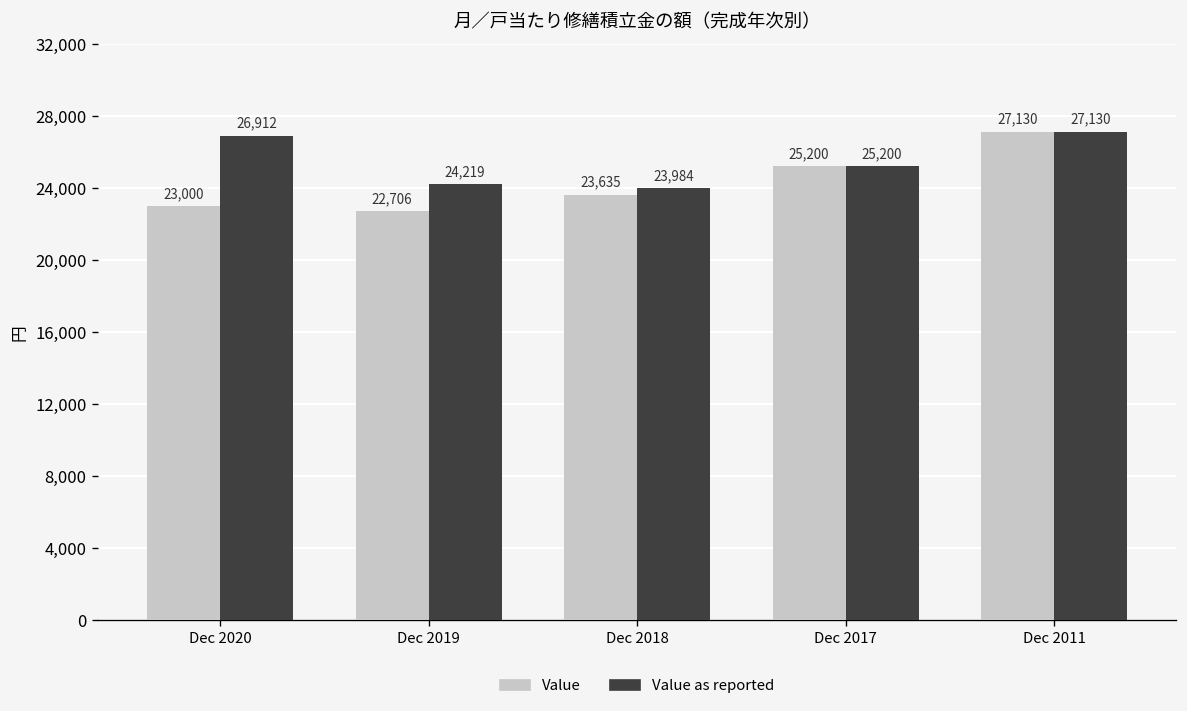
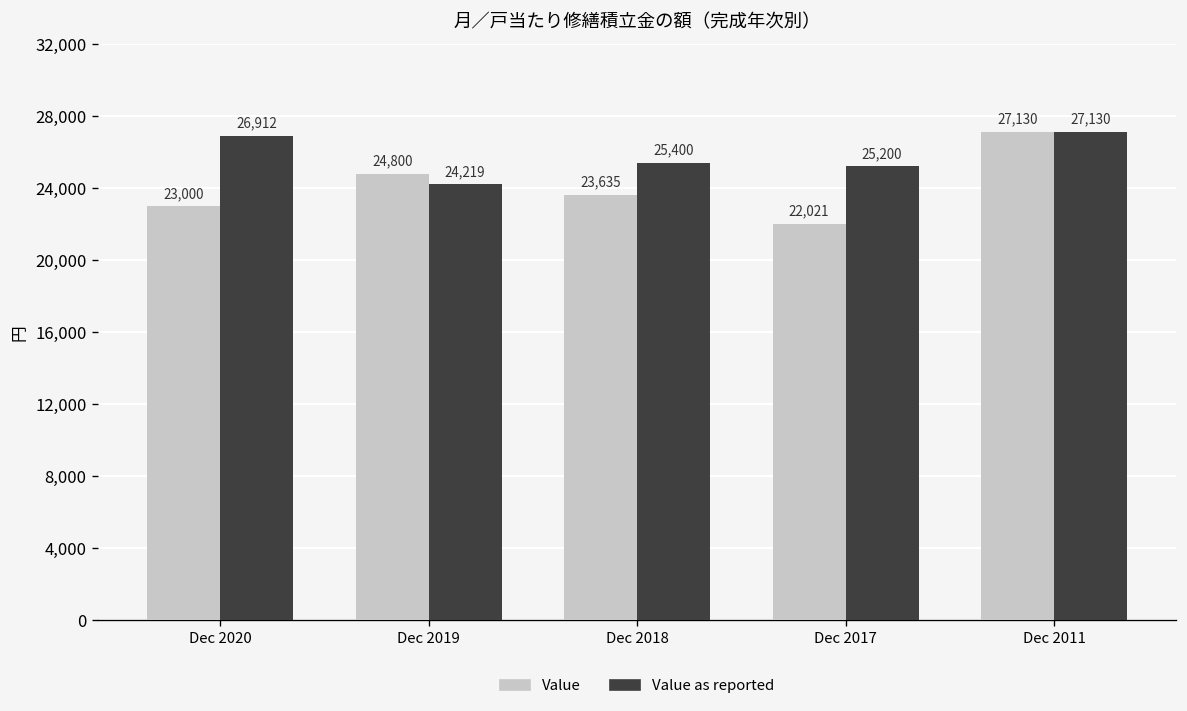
Value, Dec 2019: 22,706 -> 24,800
Value as reported, Dec 2018: 23,984 -> 25,400
Value, Dec 2017: 25,200 -> 22,021
